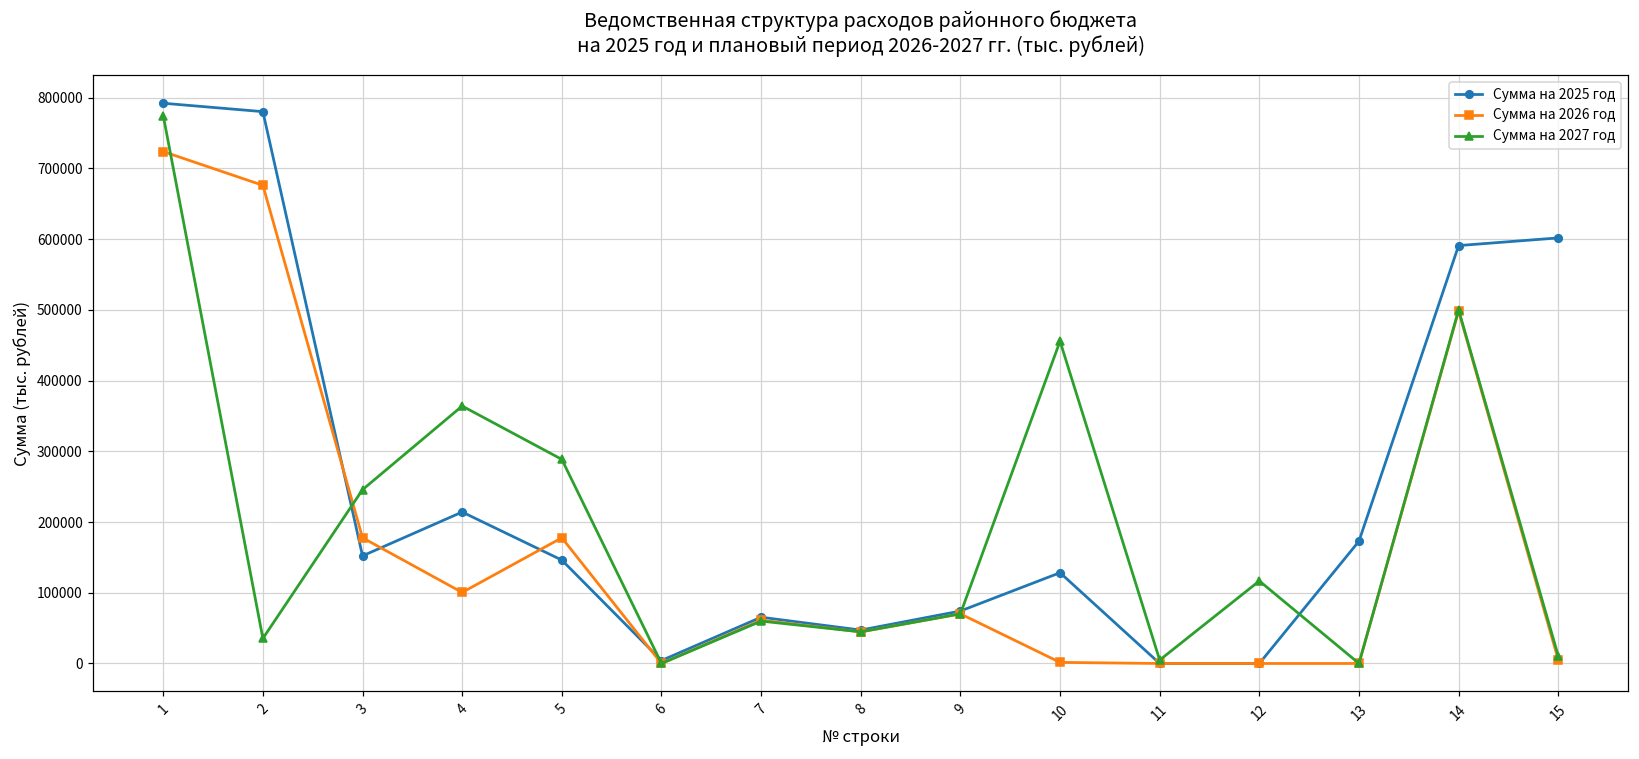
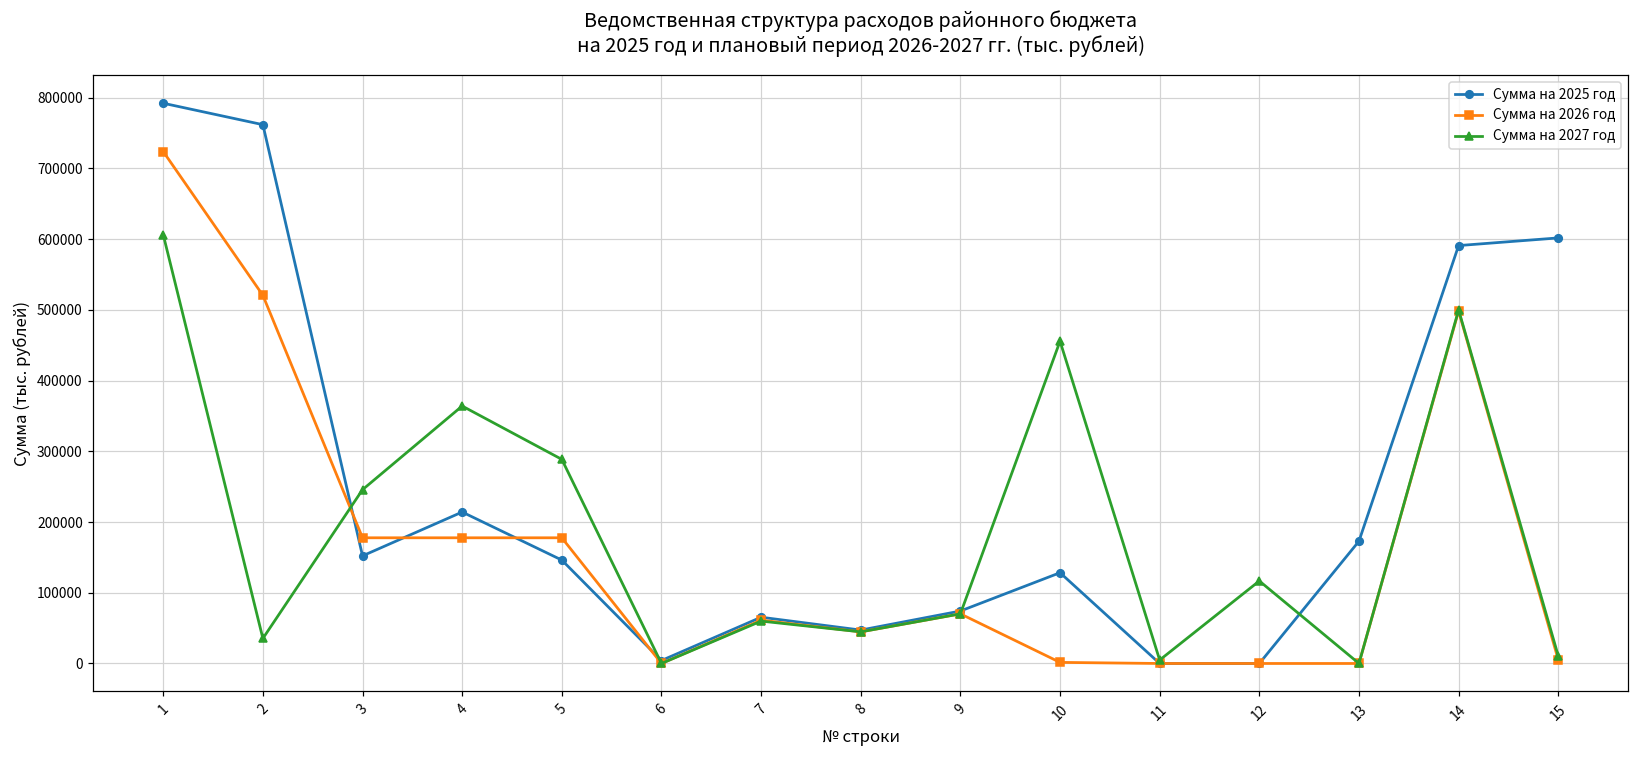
Сумма на 2027 год, 1: 770000 -> 610000
Сумма на 2025 год, 2: 780000 -> 760000
Сумма на 2026 год, 2: 680000 -> 520000
Сумма на 2026 год, 4: 100000 -> 180000
